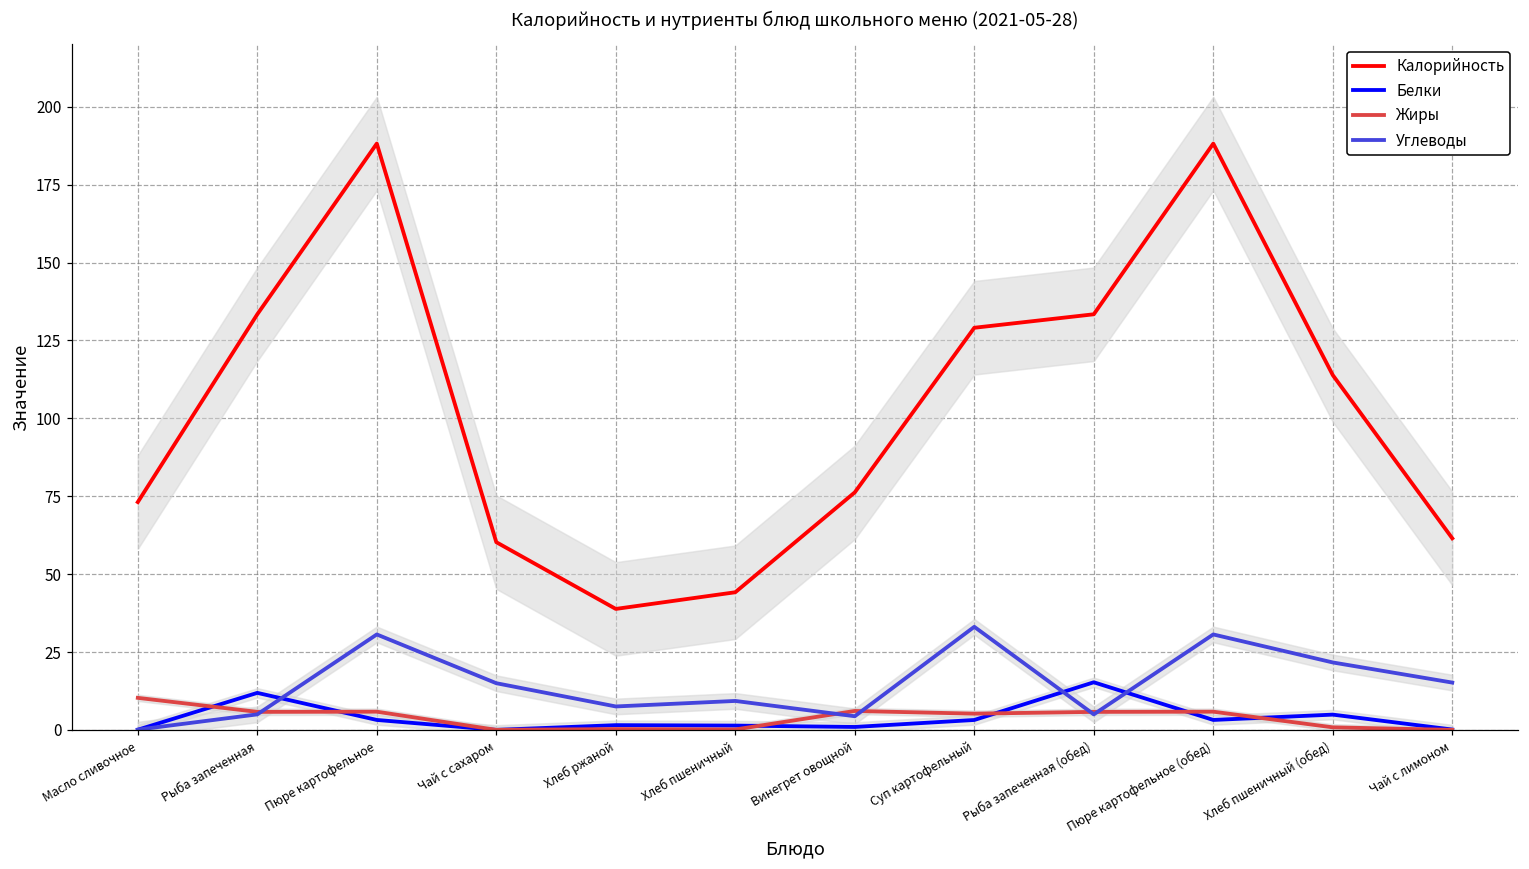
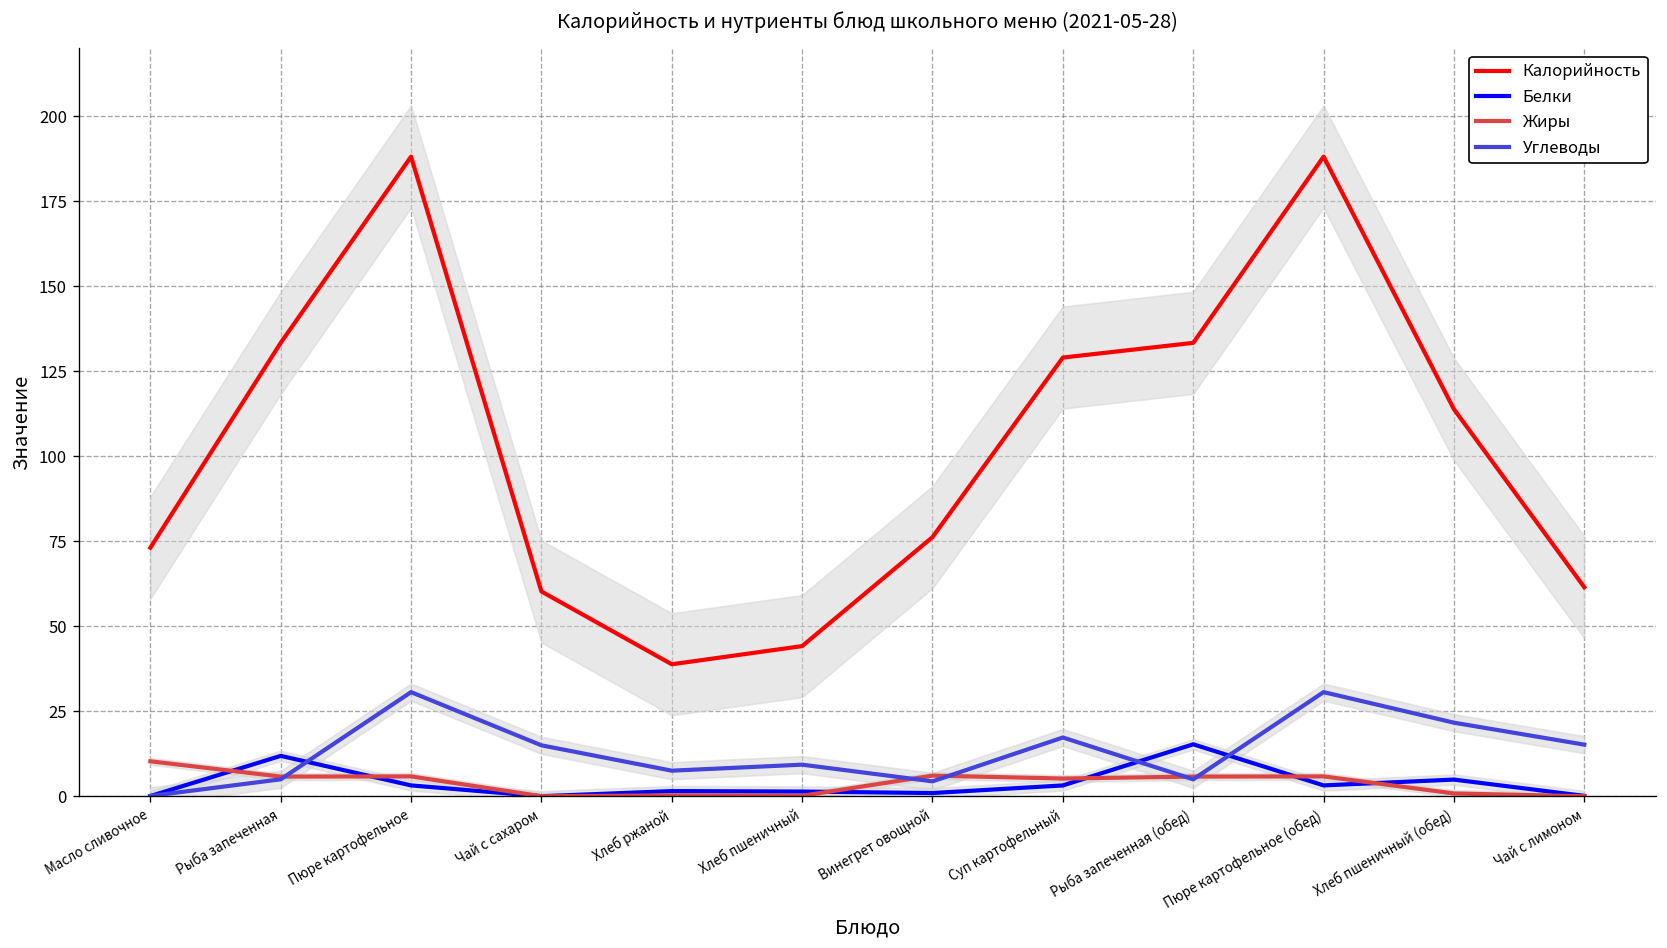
Углеводы, Суп картофельный: 33 -> 17
